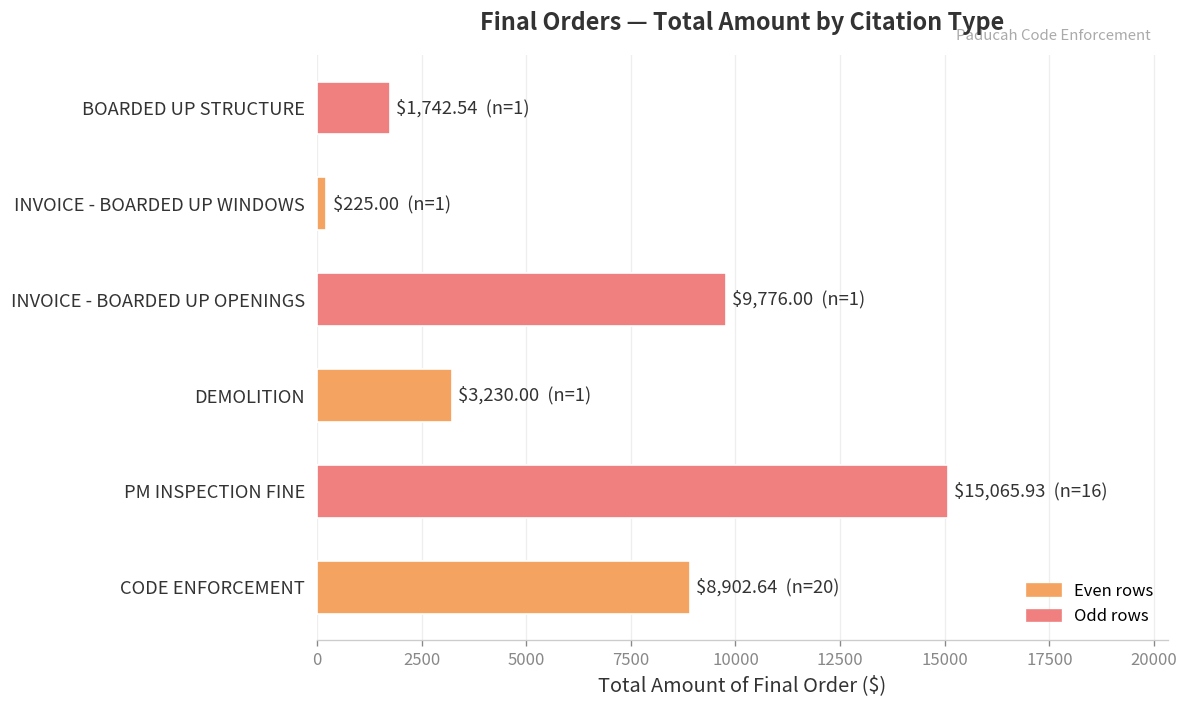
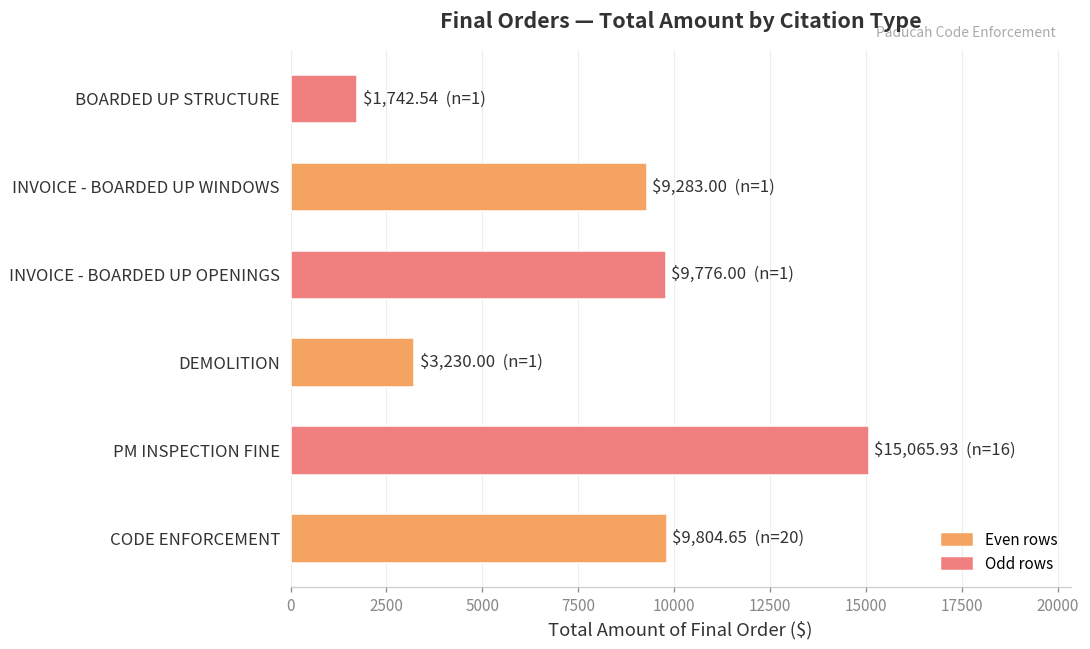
INVOICE - BOARDED UP WINDOWS: $225.00 -> $9,283.00
CODE ENFORCEMENT: $8,902.64 -> $9,804.65
